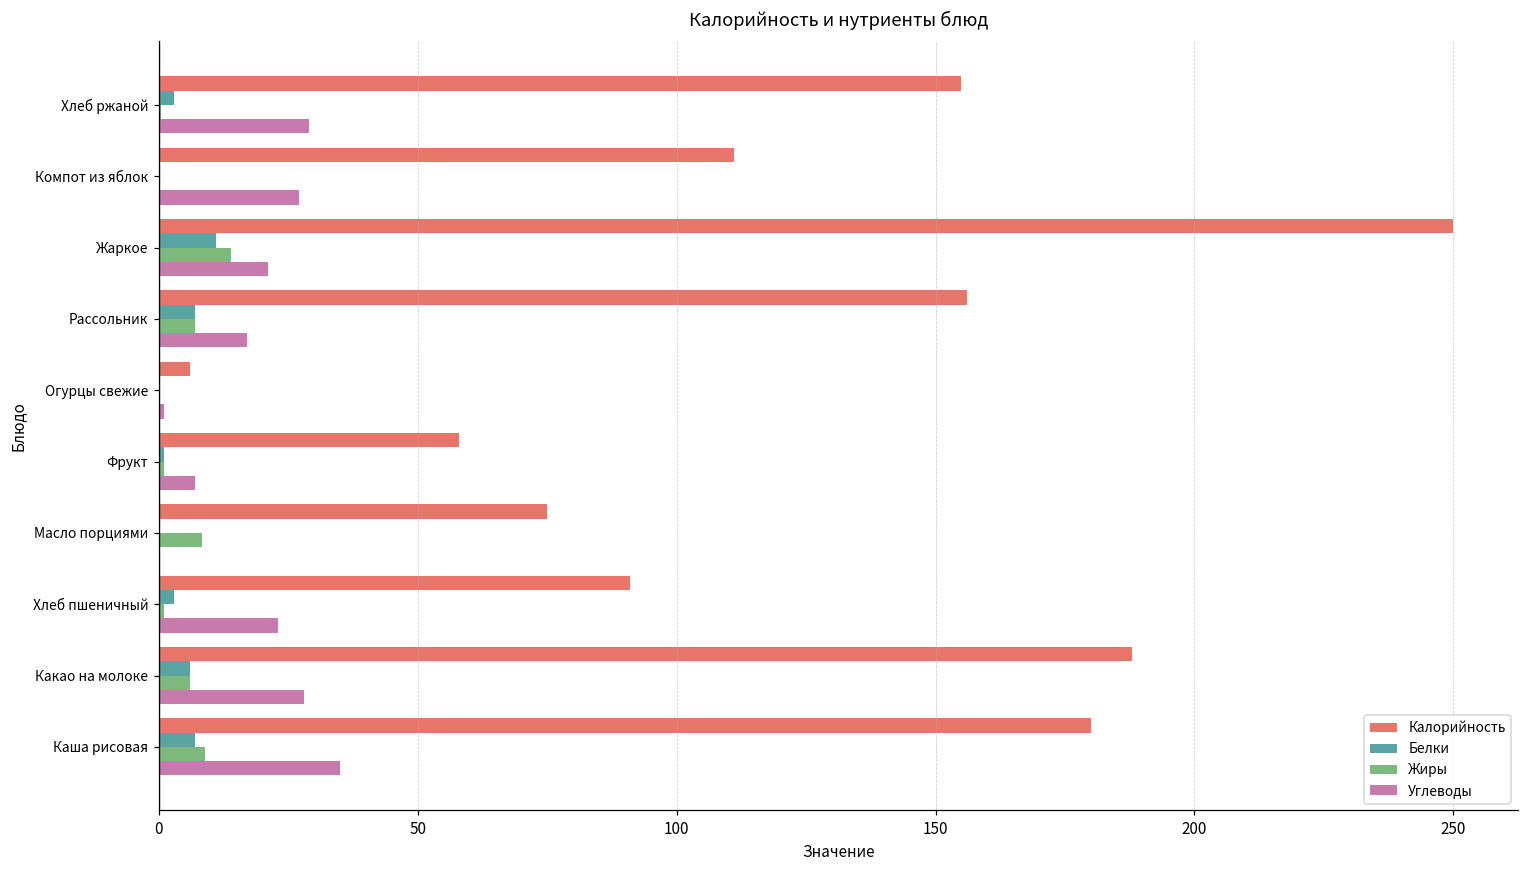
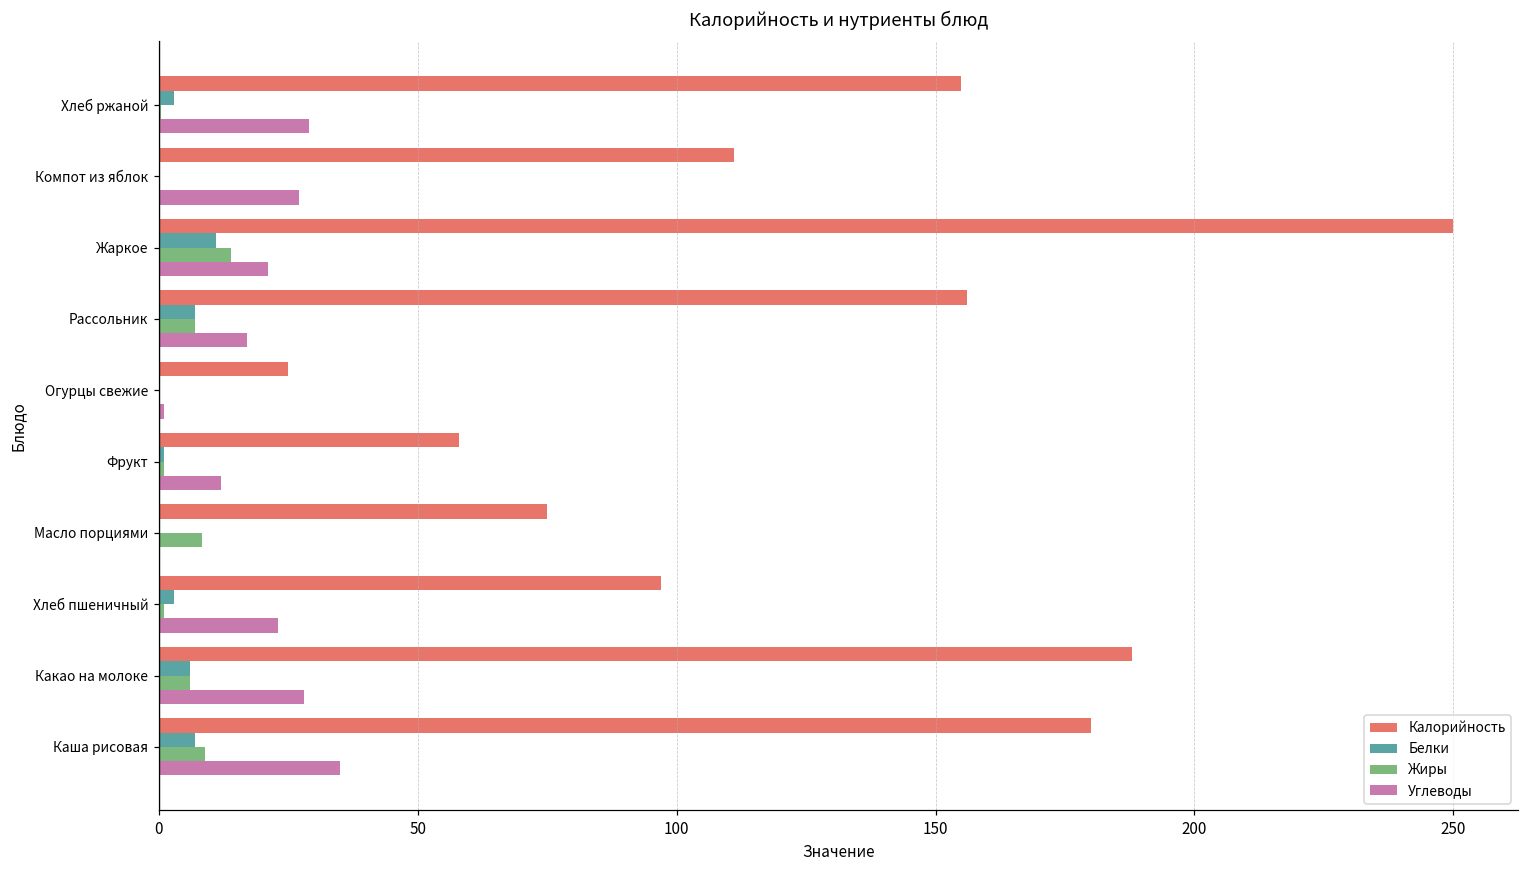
Калорийность, Огурцы свежие: 6 -> 25
Углеводы, Фрукт: 7 -> 12
Калорийность, Хлеб пшеничный: 91 -> 97
